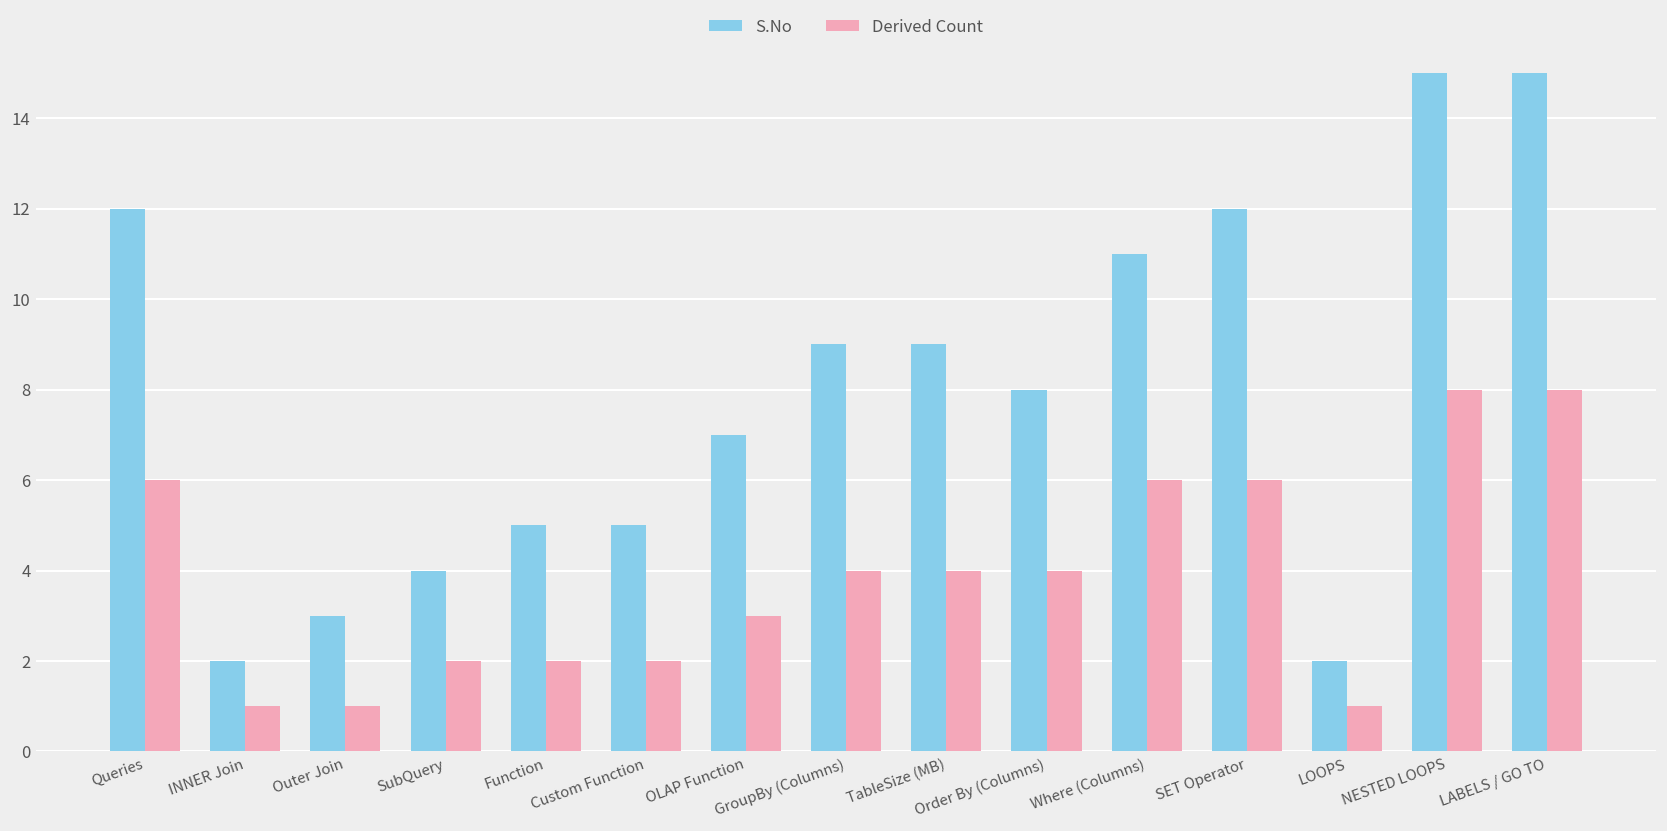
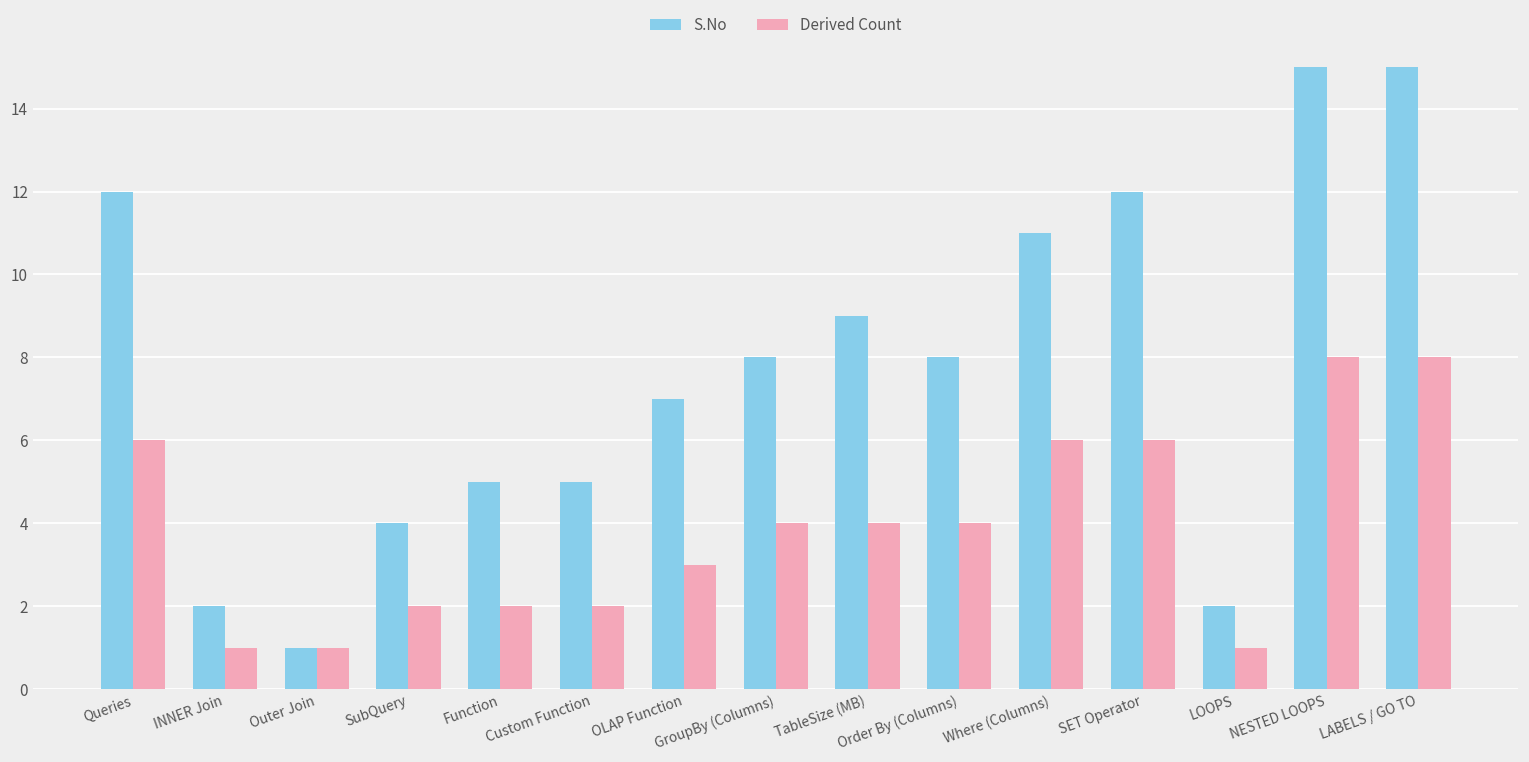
S.No, Outer Join: 3 -> 1
S.No, GroupBy (Columns): 9 -> 8
